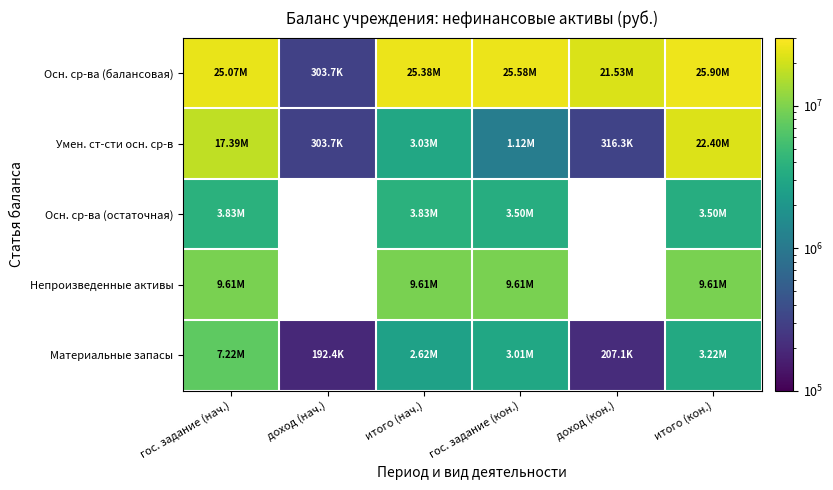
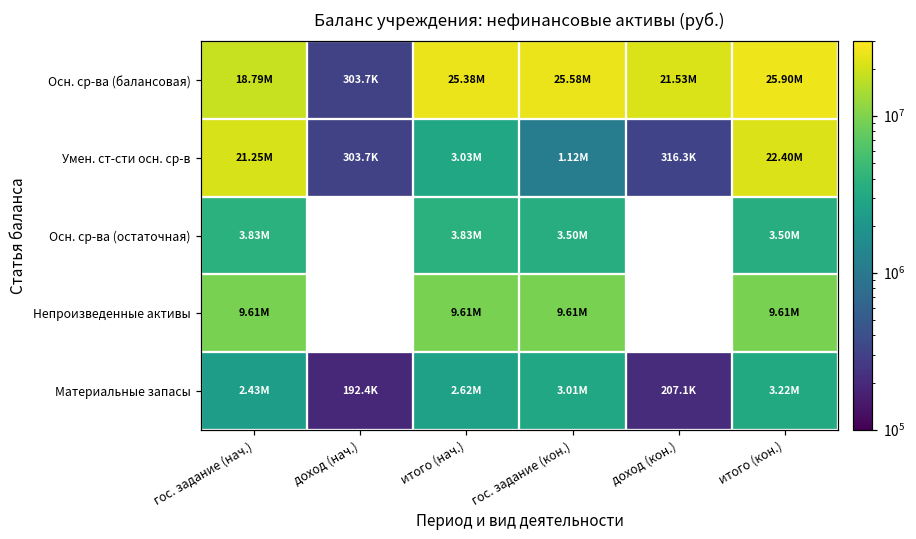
Осн. ср-ва (балансовая), гос. задание (нач.): 25.07M -> 18.79M
Умен. ст-сти осн. ср-в, гос. задание (нач.): 17.39M -> 21.25M
Материальные запасы, гос. задание (нач.): 7.22M -> 2.43M
